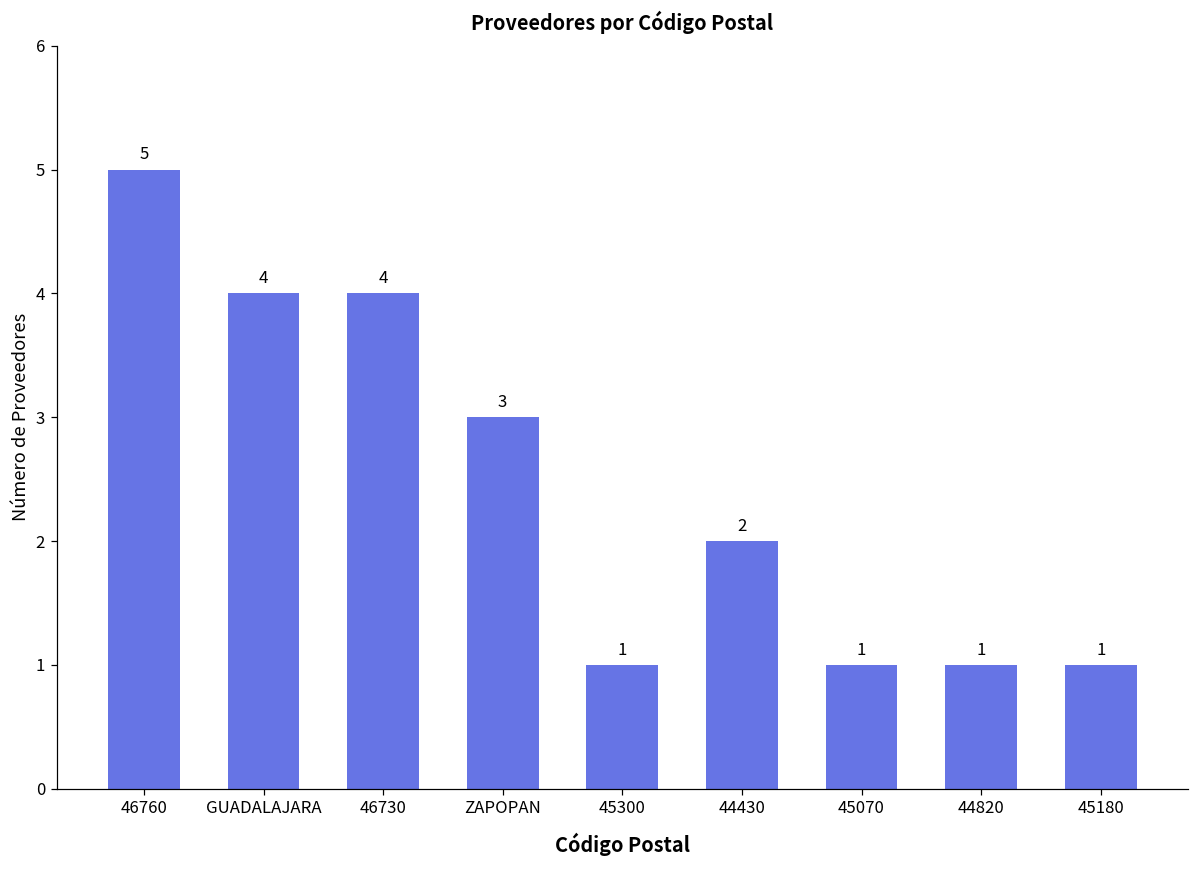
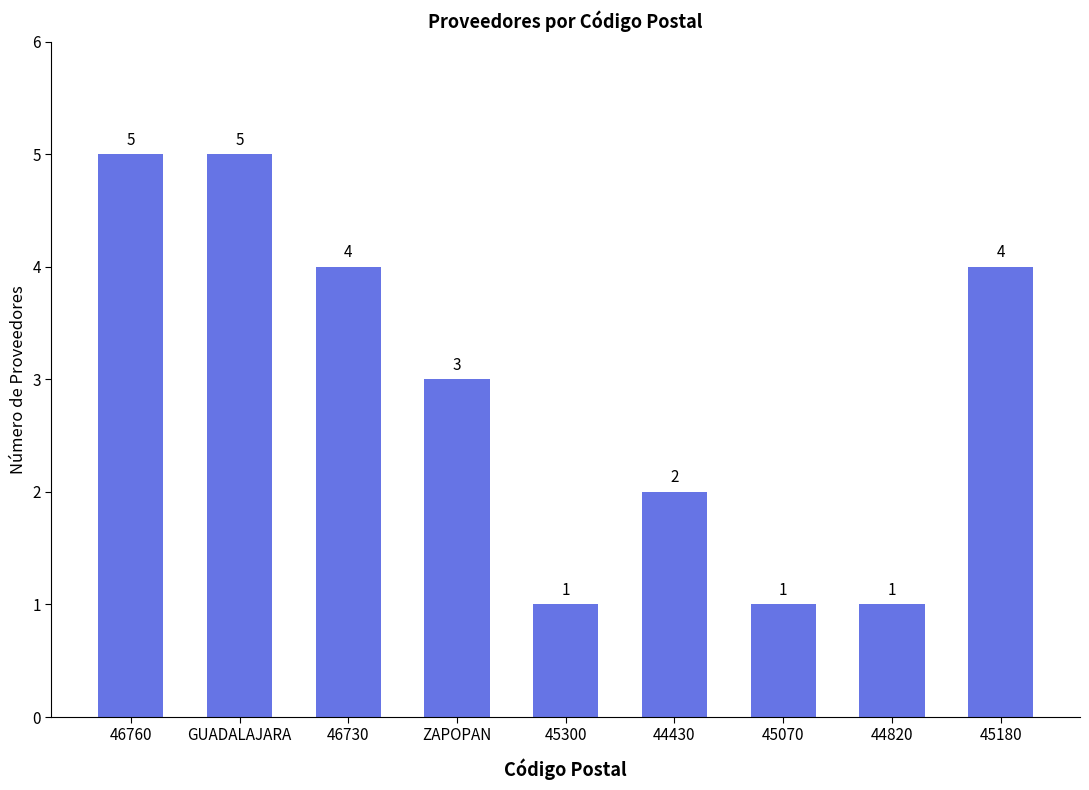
GUADALAJARA: 4 -> 5
45180: 1 -> 4
